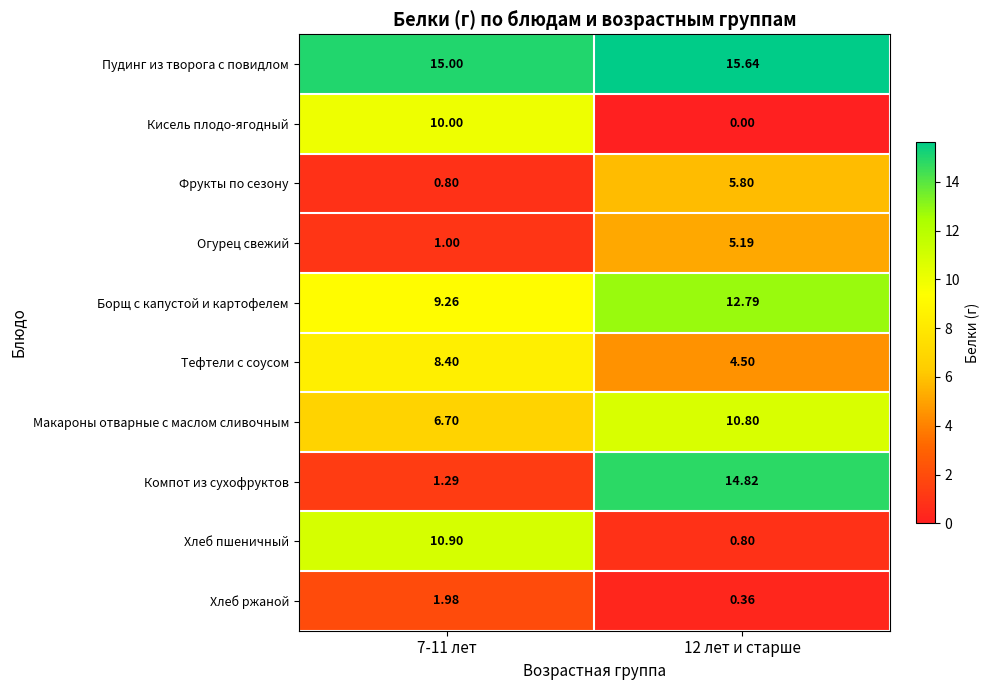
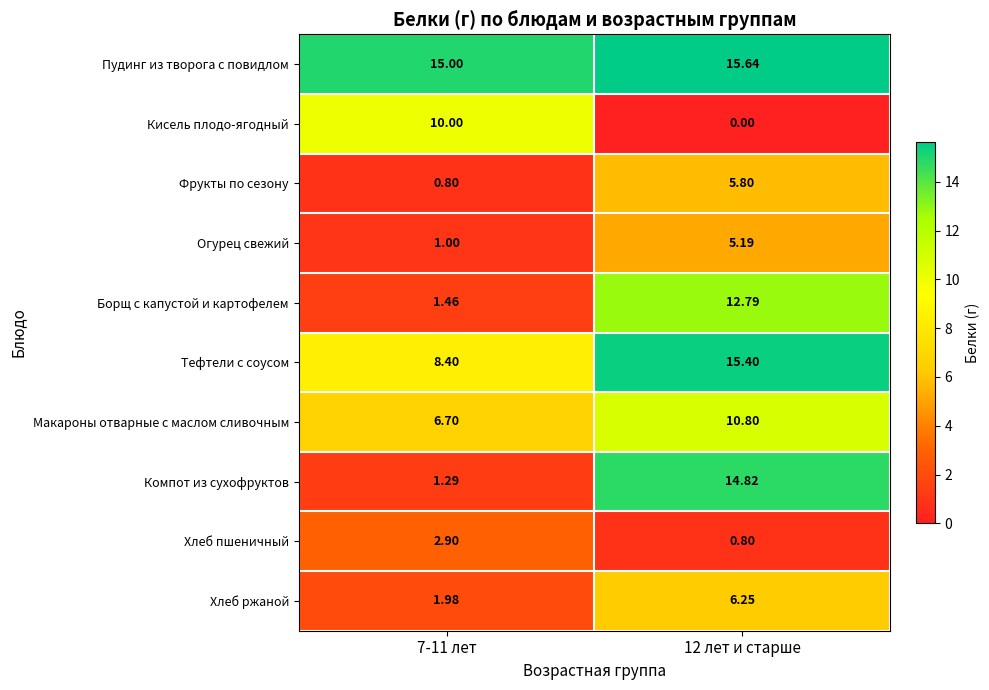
Борщ с капустой и картофелем, 7-11 лет: 9.26 -> 1.46
Тефтели с соусом, 12 лет и старше: 4.50 -> 15.40
Хлеб пшеничный, 7-11 лет: 10.90 -> 2.90
Хлеб ржаной, 12 лет и старше: 0.36 -> 6.25
